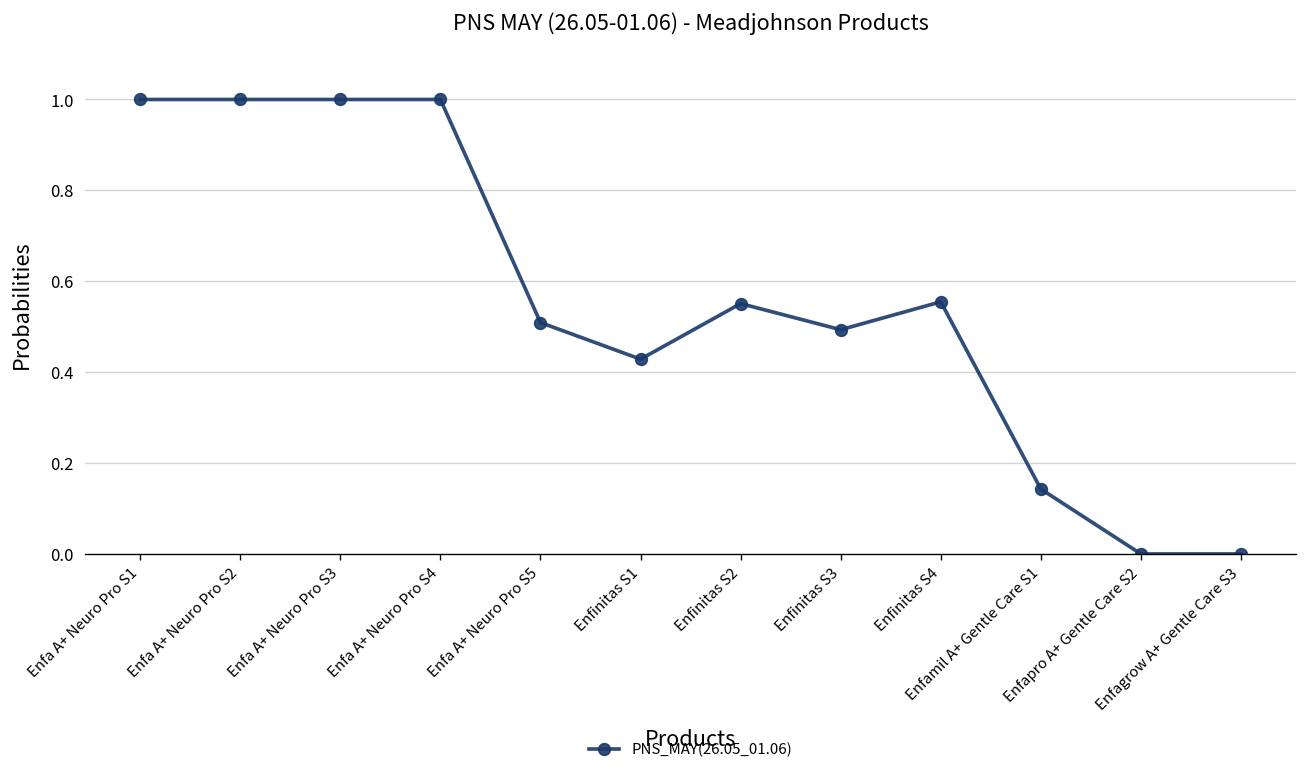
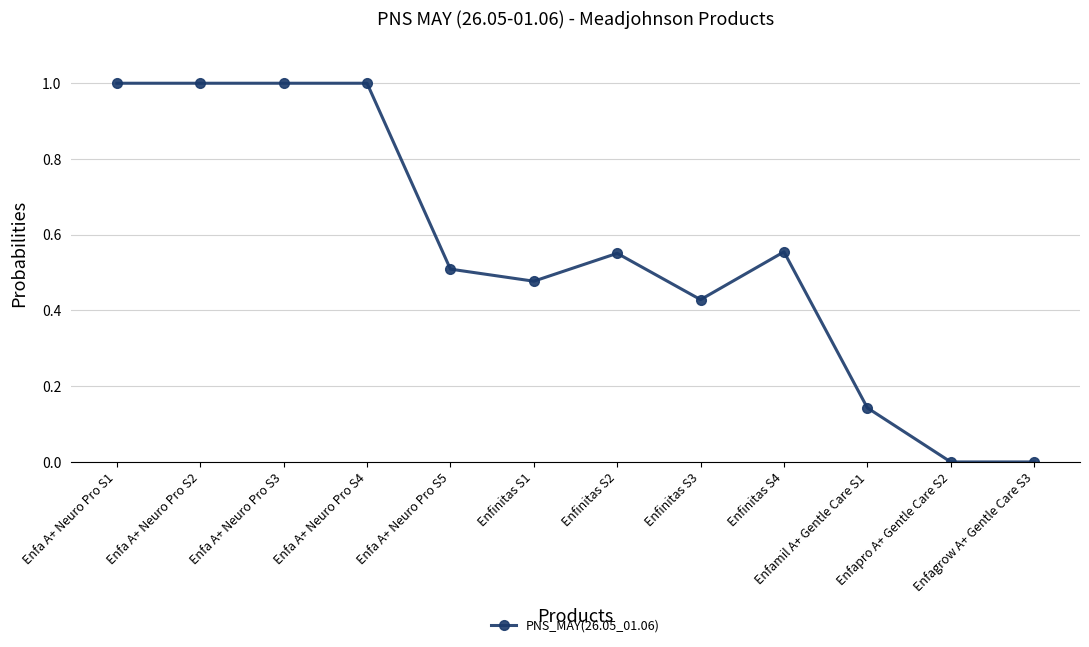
Enfinitas S1: 0.43 -> 0.48
Enfinitas S3: 0.49 -> 0.43
